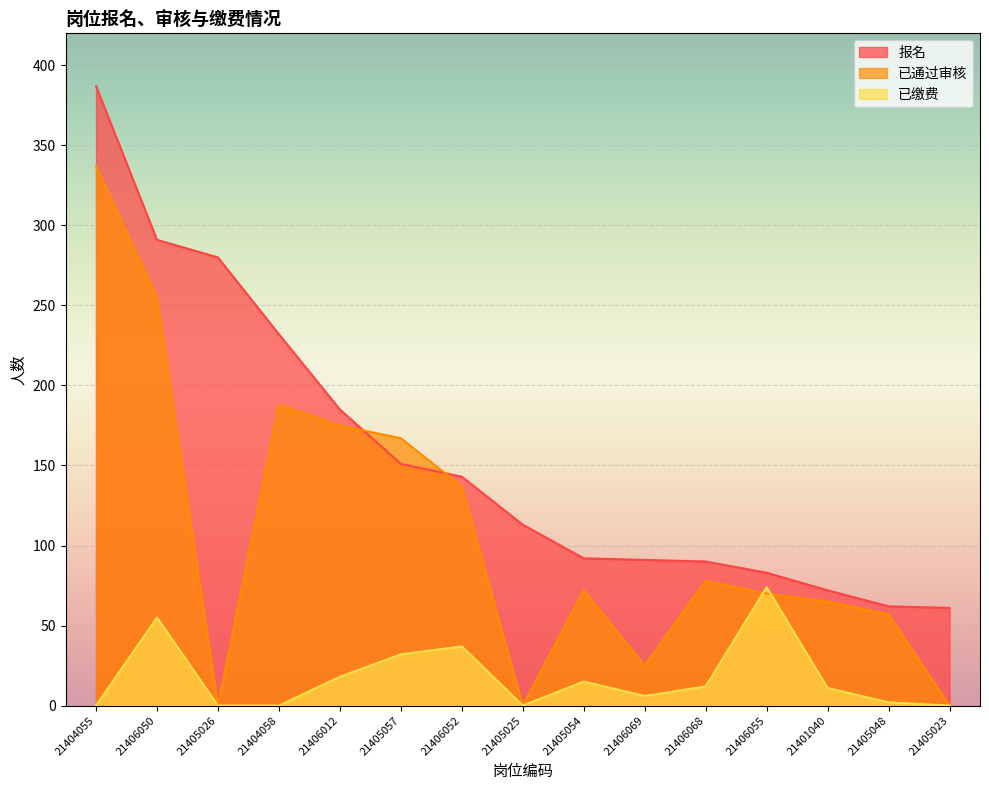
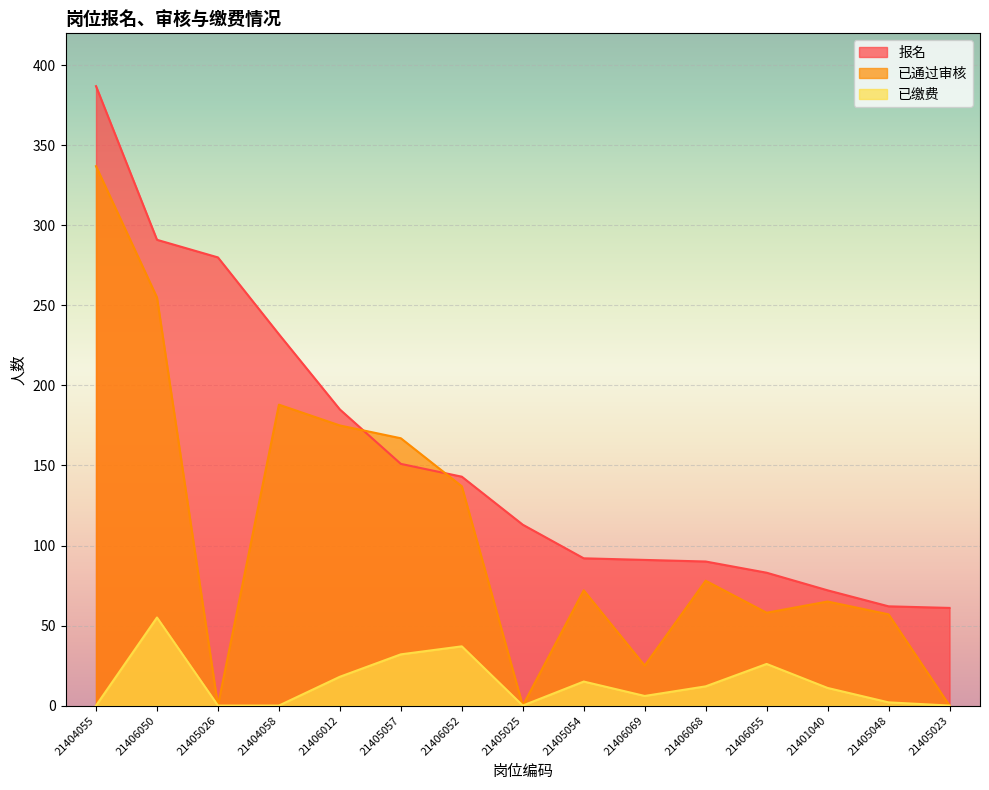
已通过审核, 21406055: 70 -> 58
已缴费, 21406055: 74 -> 26
